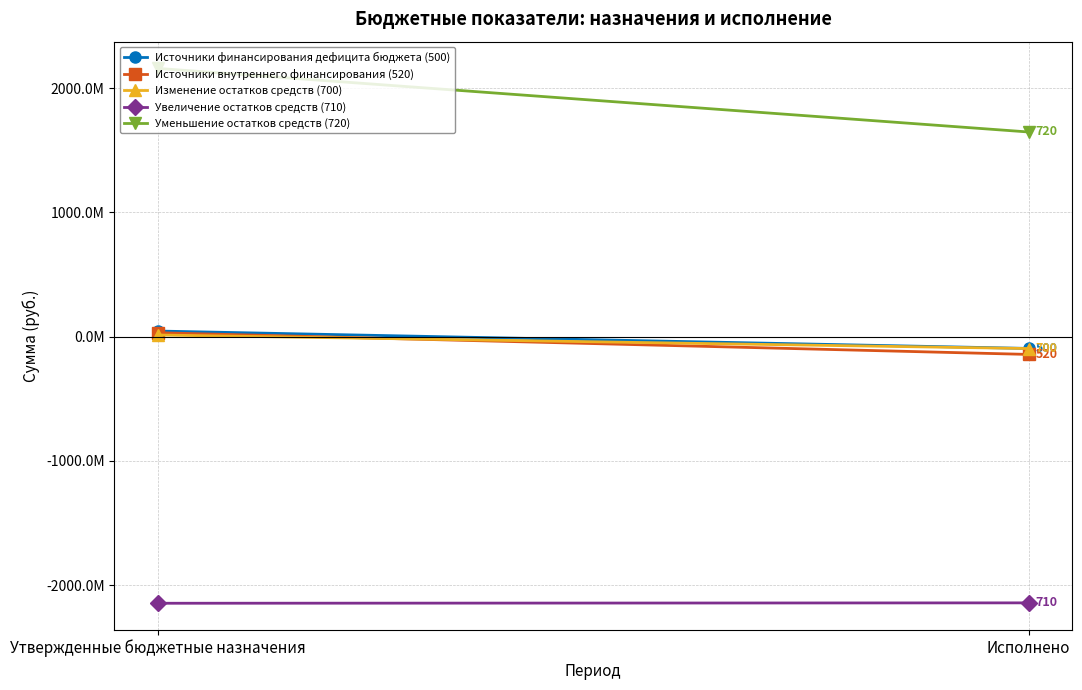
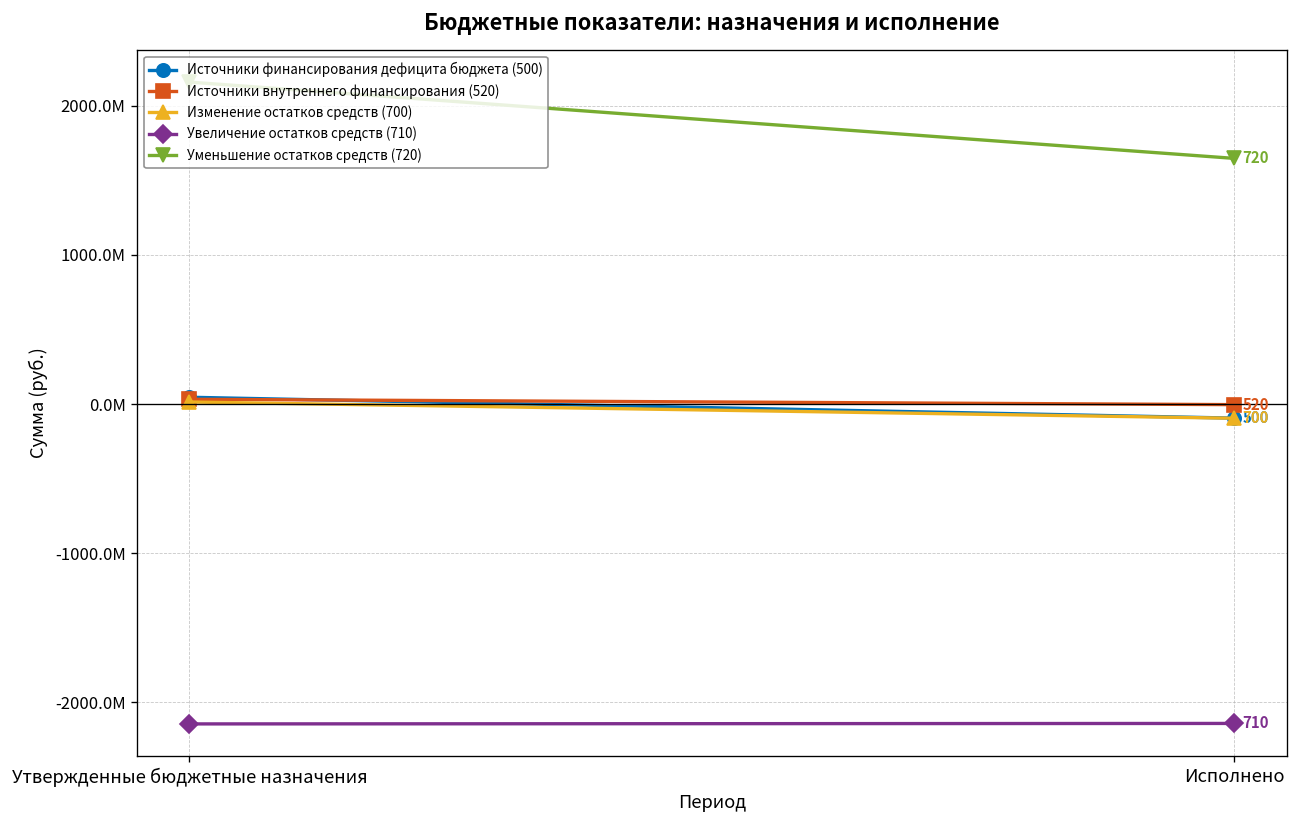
Источники внутреннего финансирования (520), Исполнено: -140000000 -> 0
